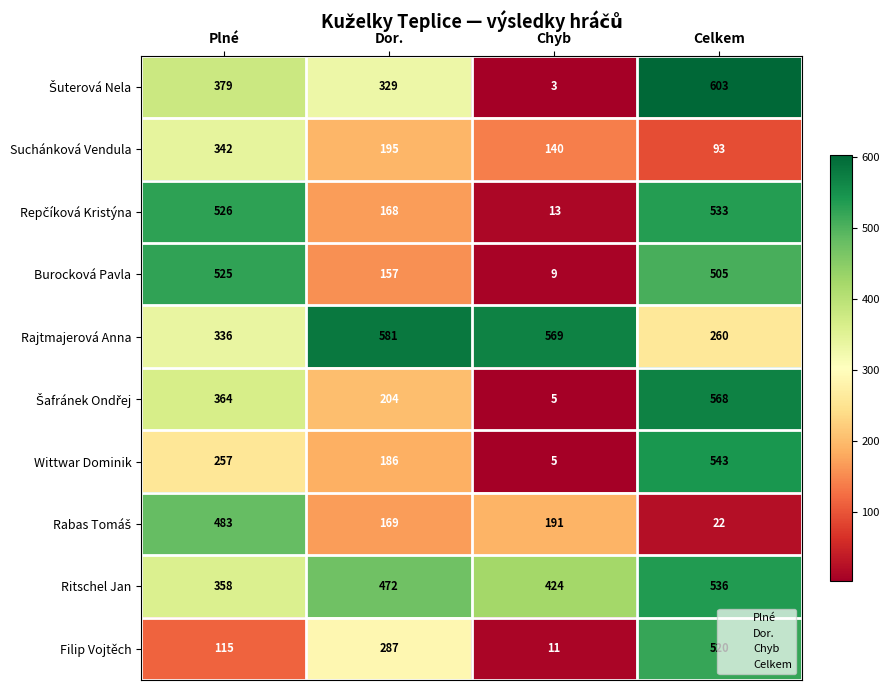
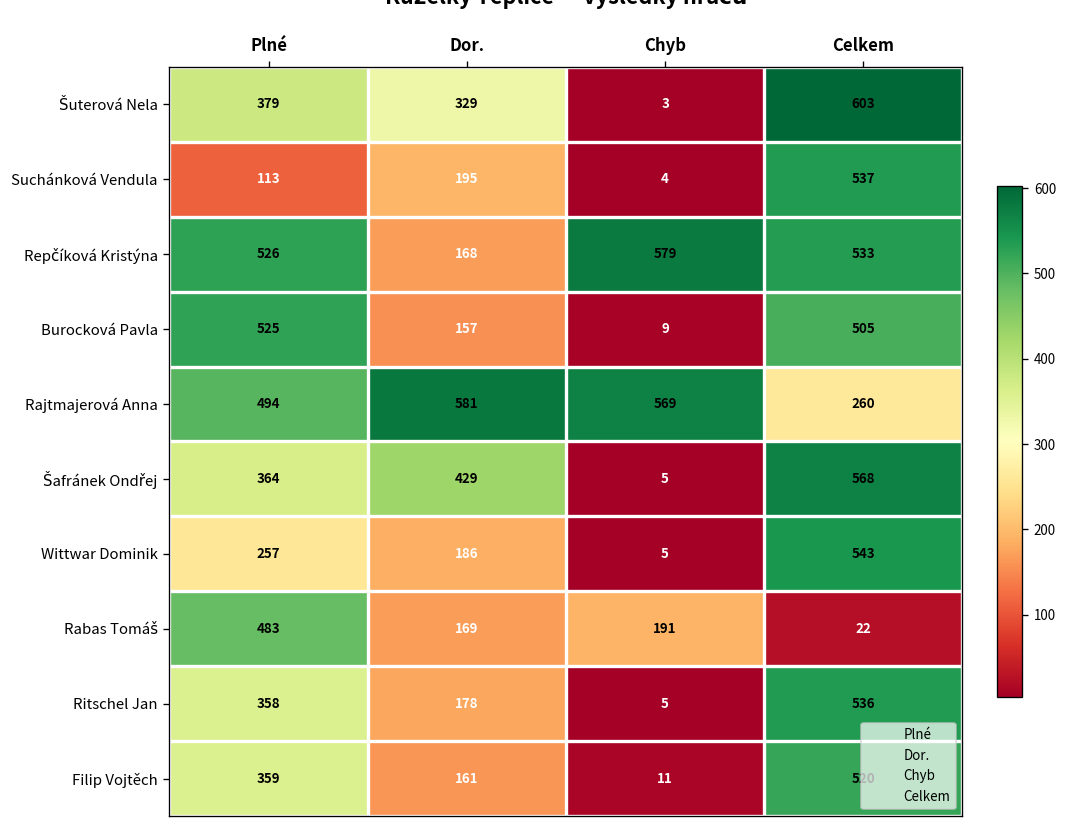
Suchánková Vendula, Plné: 342 -> 113
Suchánková Vendula, Chyb: 140 -> 4
Suchánková Vendula, Celkem: 93 -> 537
Repčíková Kristýna, Chyb: 13 -> 579
Rajtmajerová Anna, Plné: 336 -> 494
Šafránek Ondřej, Dor.: 204 -> 429
Ritschel Jan, Dor.: 472 -> 178
Ritschel Jan, Chyb: 424 -> 5
Filip Vojtěch, Plné: 115 -> 359
Filip Vojtěch, Dor.: 287 -> 161
